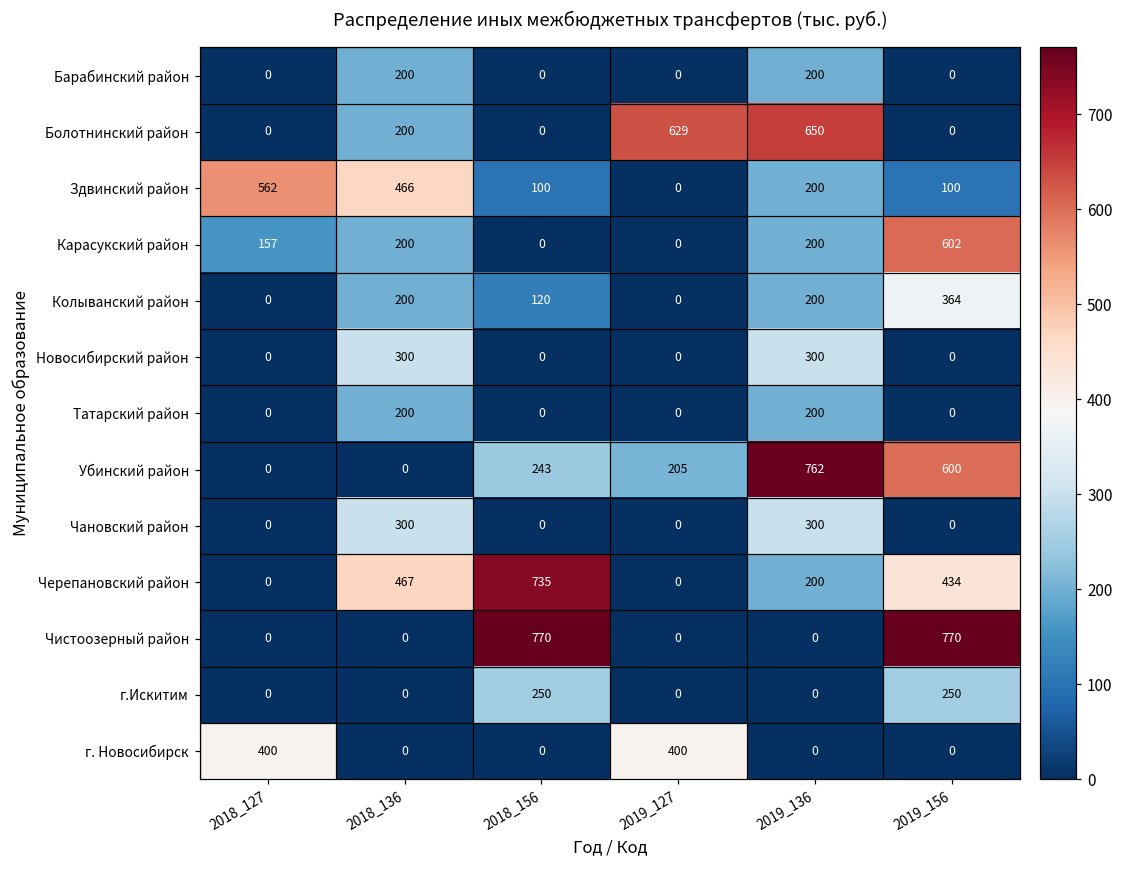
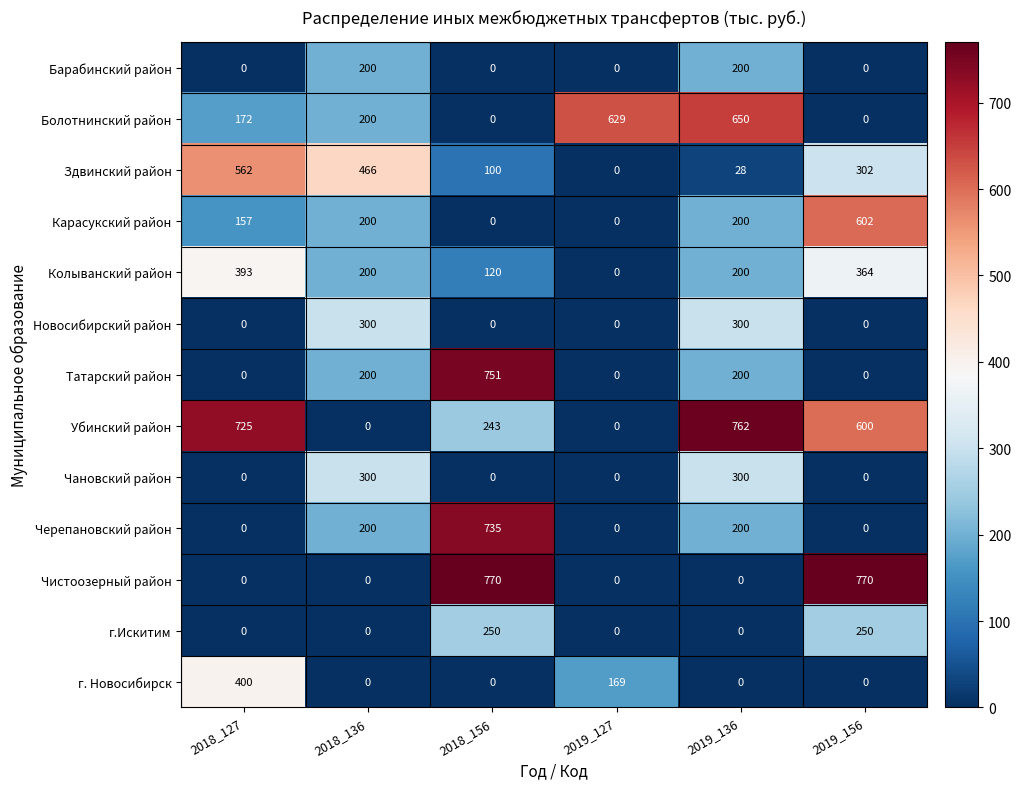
Болотнинский район, 2018_127: 0 -> 172
Здвинский район, 2019_136: 200 -> 28
Здвинский район, 2019_156: 100 -> 302
Колыванский район, 2018_127: 0 -> 393
Татарский район, 2018_156: 0 -> 751
Убинский район, 2018_127: 0 -> 725
Убинский район, 2019_127: 205 -> 0
Черепановский район, 2018_136: 467 -> 200
Черепановский район, 2019_156: 434 -> 0
г. Новосибирск, 2019_127: 400 -> 169
